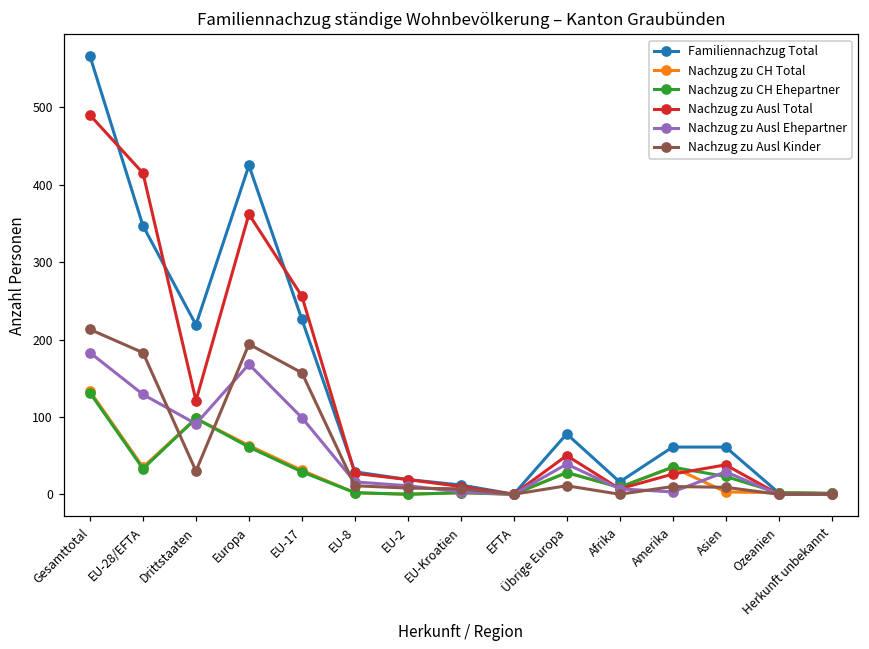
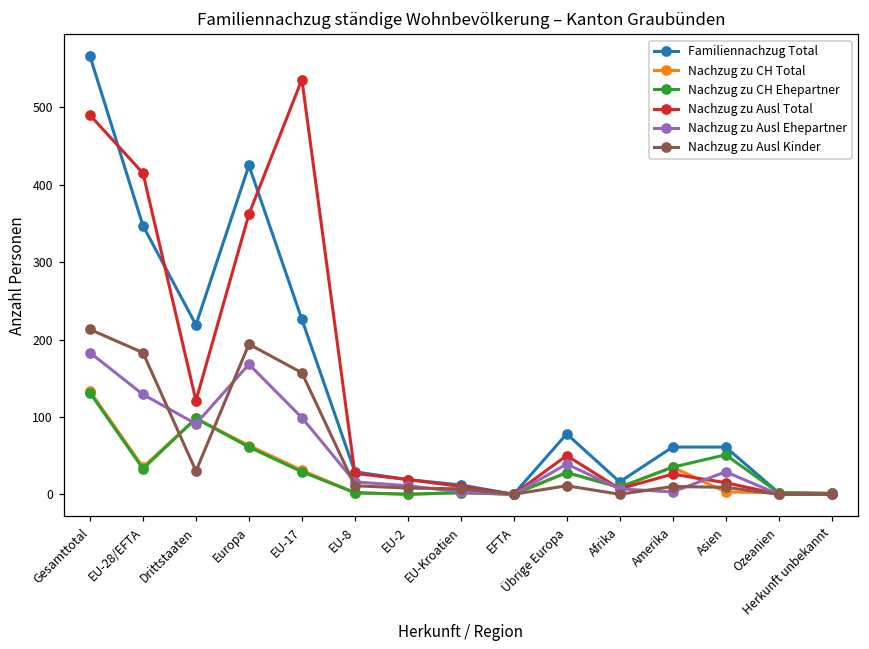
Nachzug zu Ausl Total, EU-17: 260 -> 540
Nachzug zu CH Ehepartner, Asien: 20 -> 50
Nachzug zu Ausl Total, Asien: 40 -> 20
